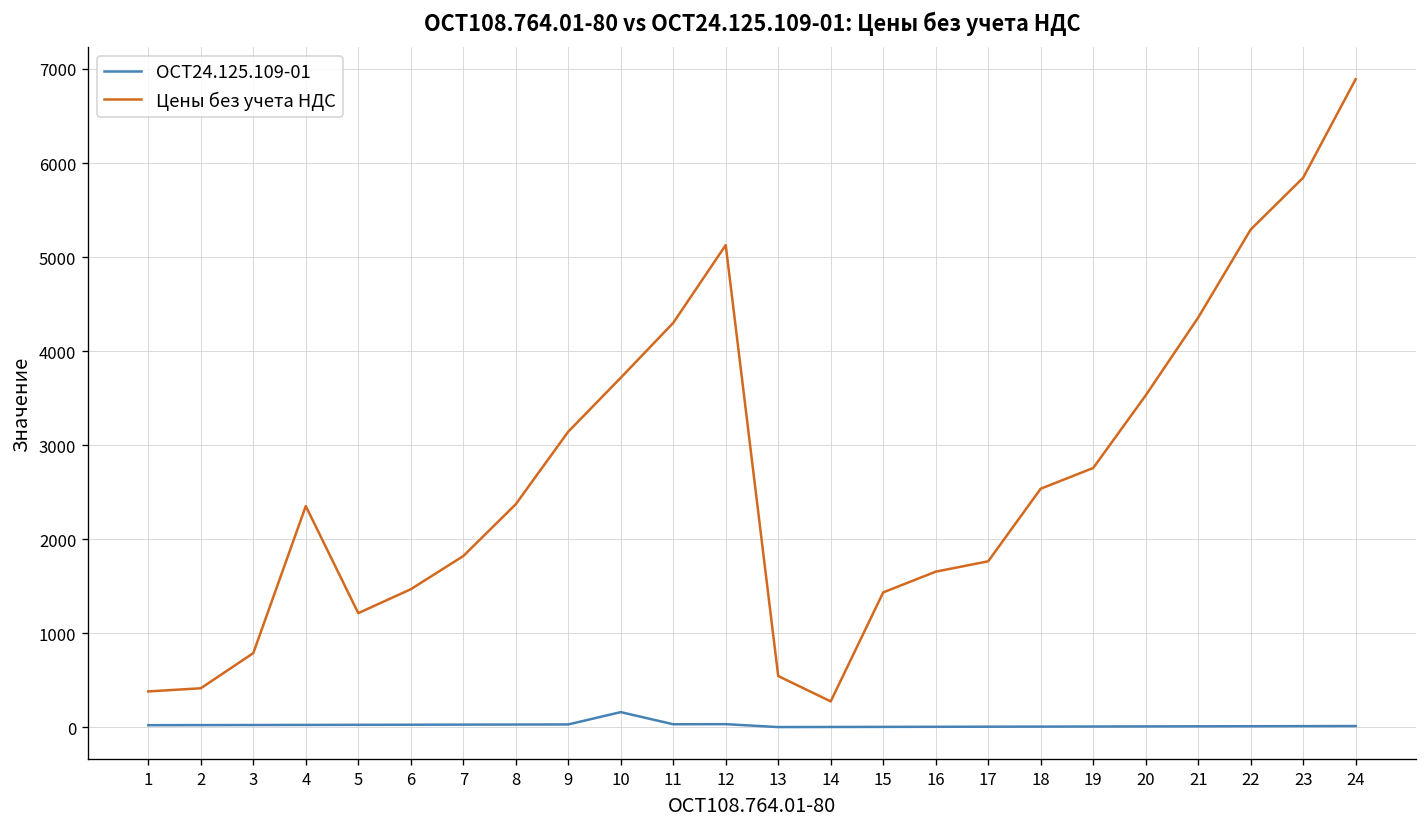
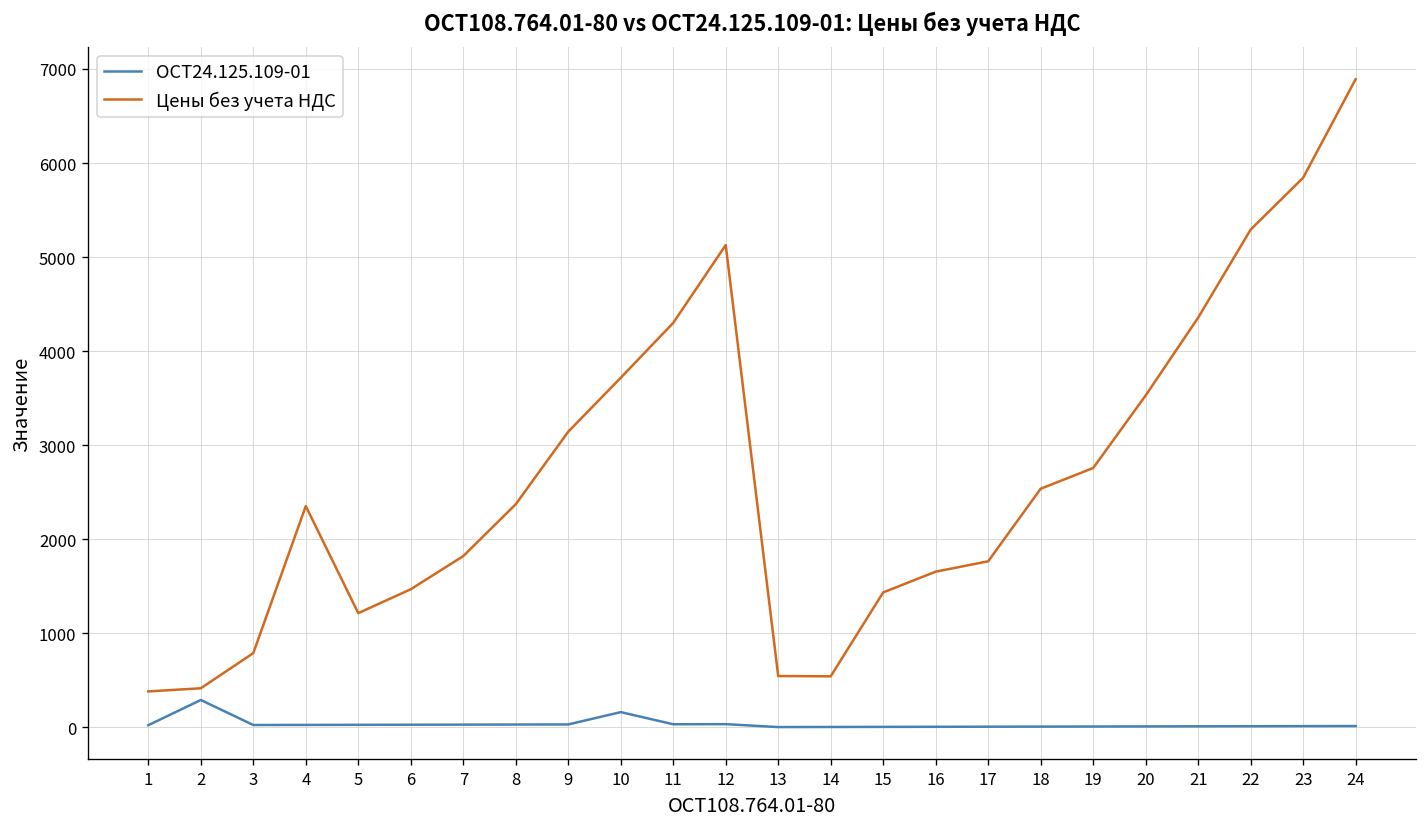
ОСТ24.125.109-01, 2: 0 -> 300
Цены без учета НДС, 14: 300 -> 500
